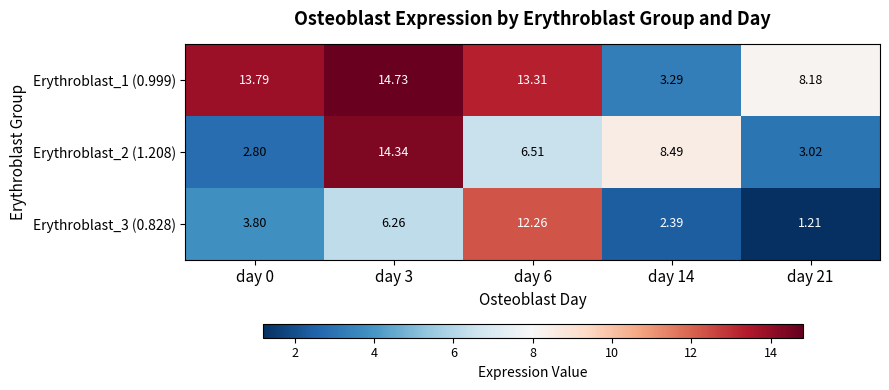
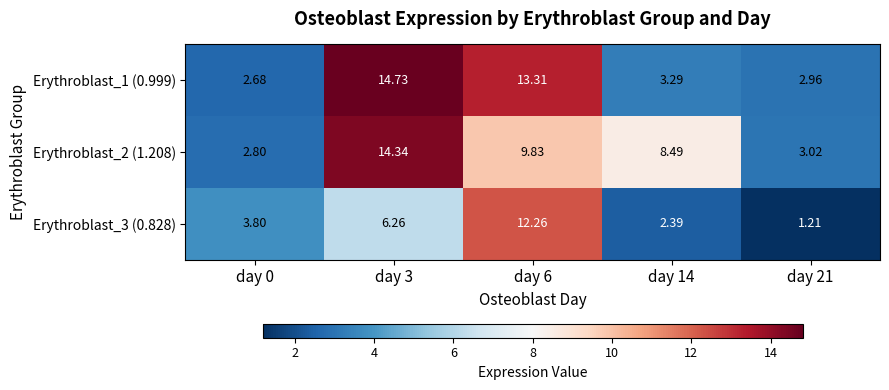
Erythroblast_1 (0.999), day 0: 13.79 -> 2.68
Erythroblast_1 (0.999), day 21: 8.18 -> 2.96
Erythroblast_2 (1.208), day 6: 6.51 -> 9.83
